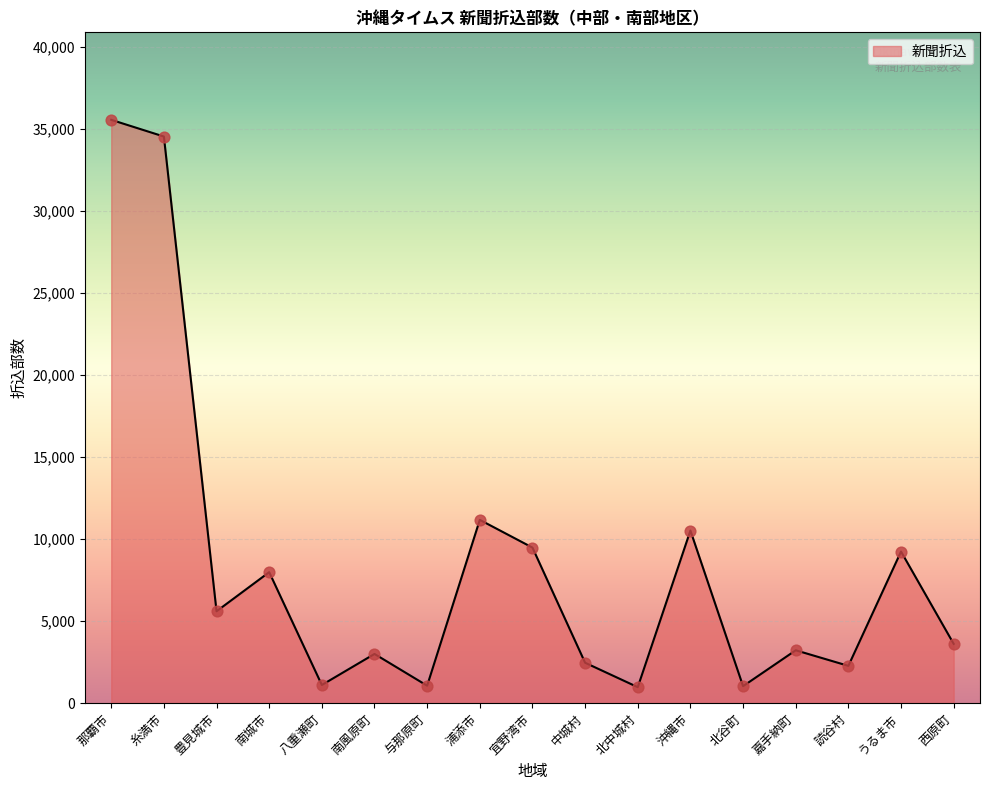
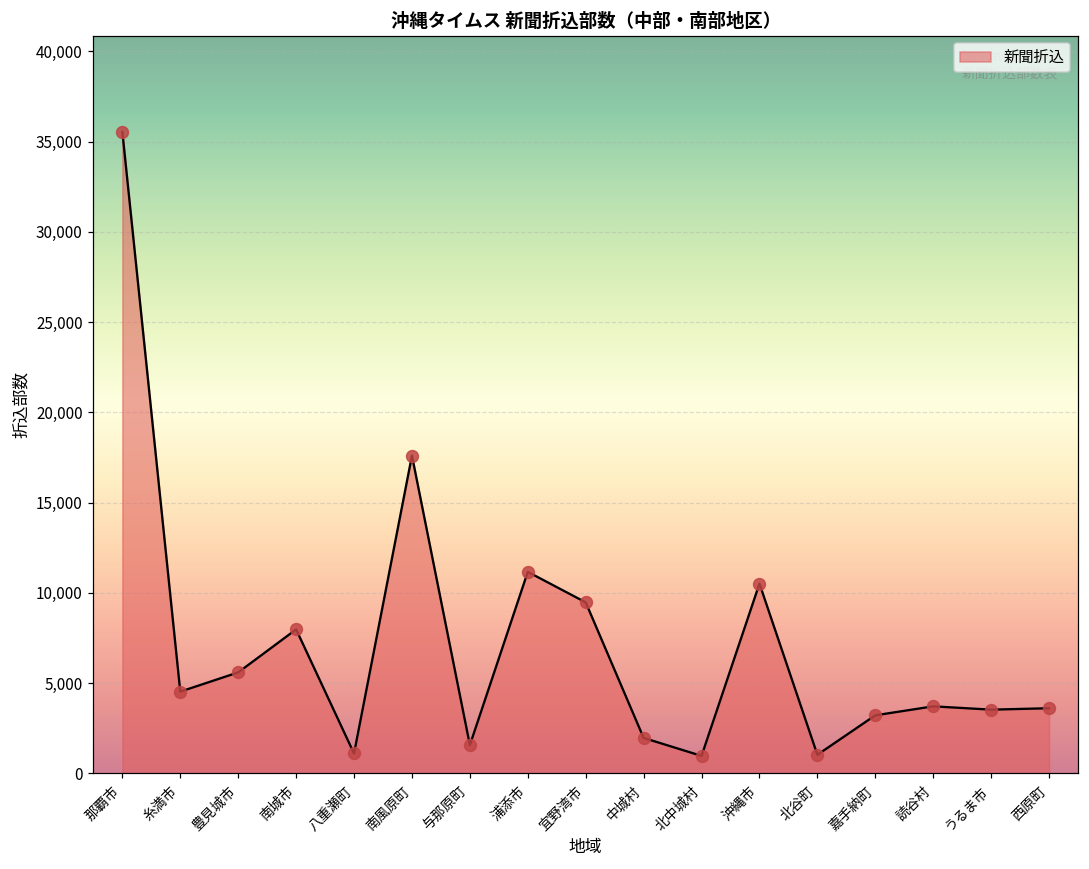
糸満市: 34,500 -> 4,500
南風原町: 3,000 -> 17,600
与那原町: 1,100 -> 1,600
中城村: 2,500 -> 2,000
読谷村: 2,300 -> 3,700
うるま市: 9,200 -> 3,500
